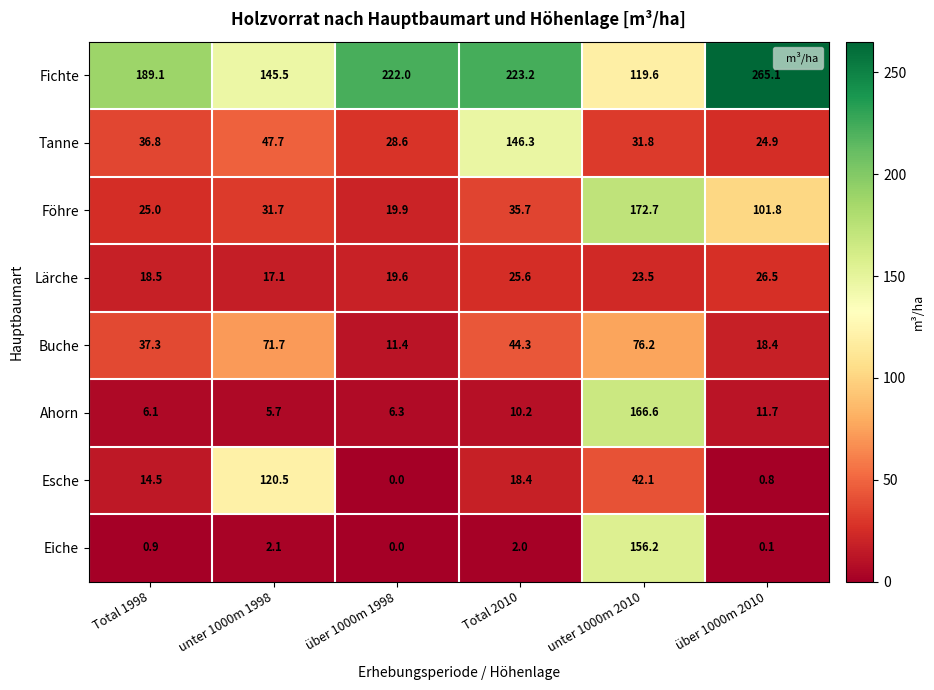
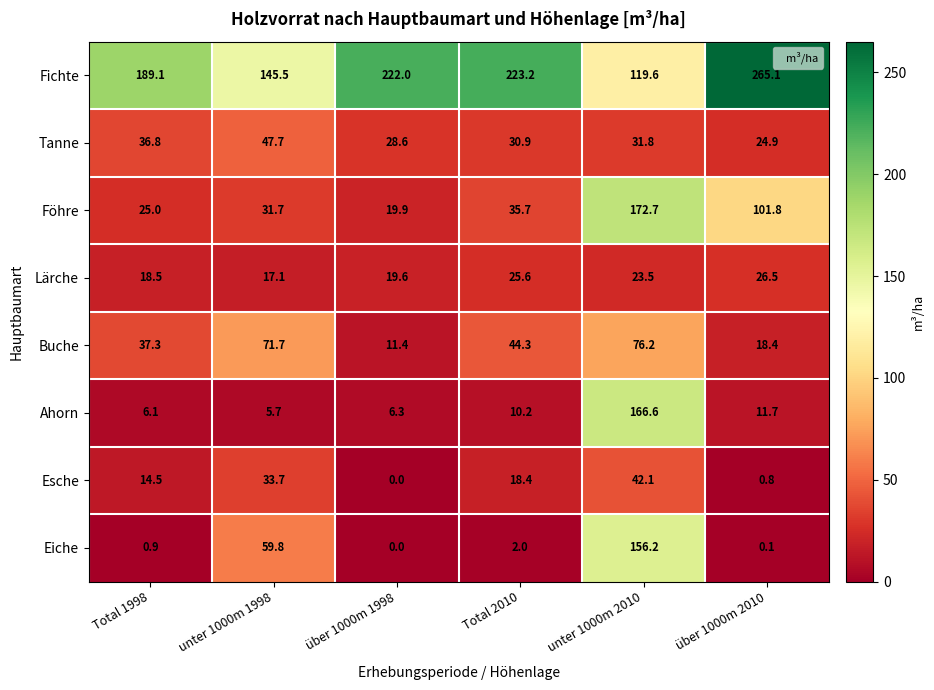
Tanne, Total 2010: 146.3 -> 30.9
Esche, unter 1000m 1998: 120.5 -> 33.7
Eiche, unter 1000m 1998: 2.1 -> 59.8
